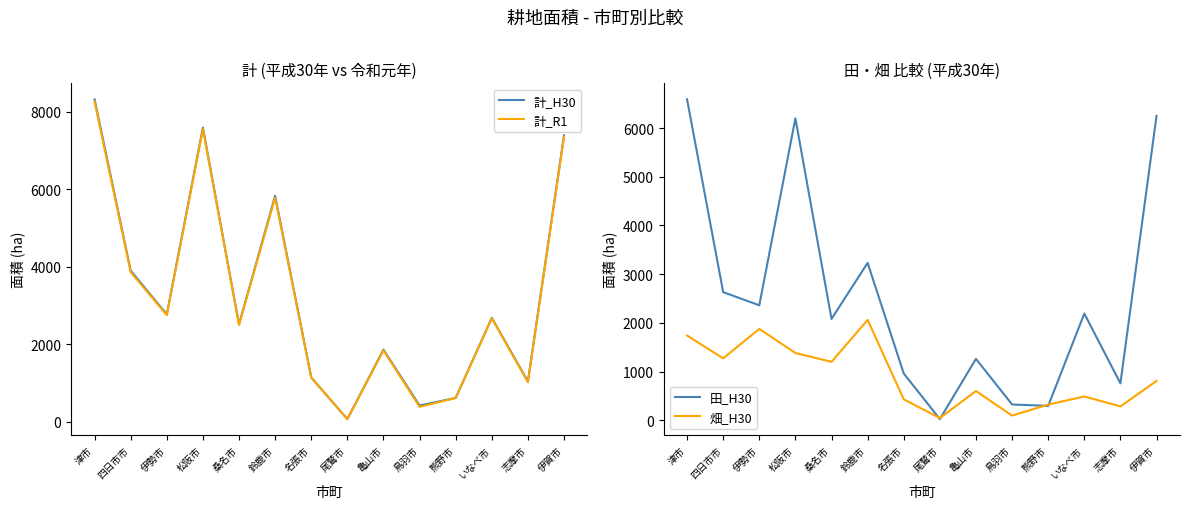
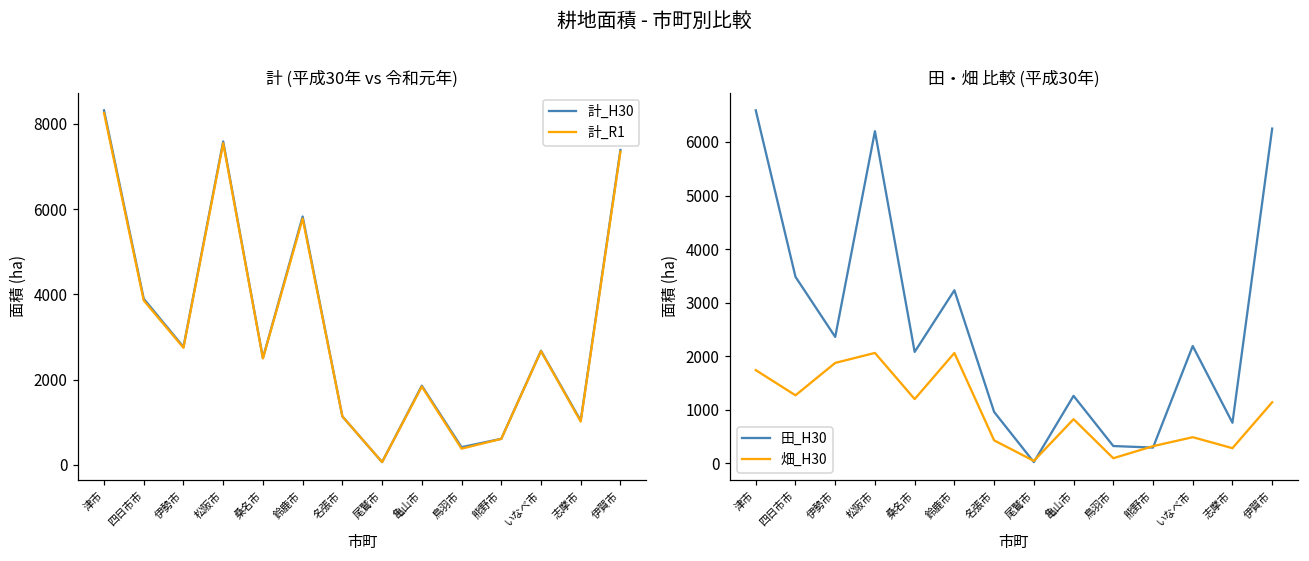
田・畑 比較 (平成30年), 田_H30, 四日市市: 2600 -> 3500
田・畑 比較 (平成30年), 畑_H30, 松阪市: 1400 -> 2100
田・畑 比較 (平成30年), 畑_H30, 亀山市: 600 -> 800
田・畑 比較 (平成30年), 畑_H30, 伊賀市: 800 -> 1100
